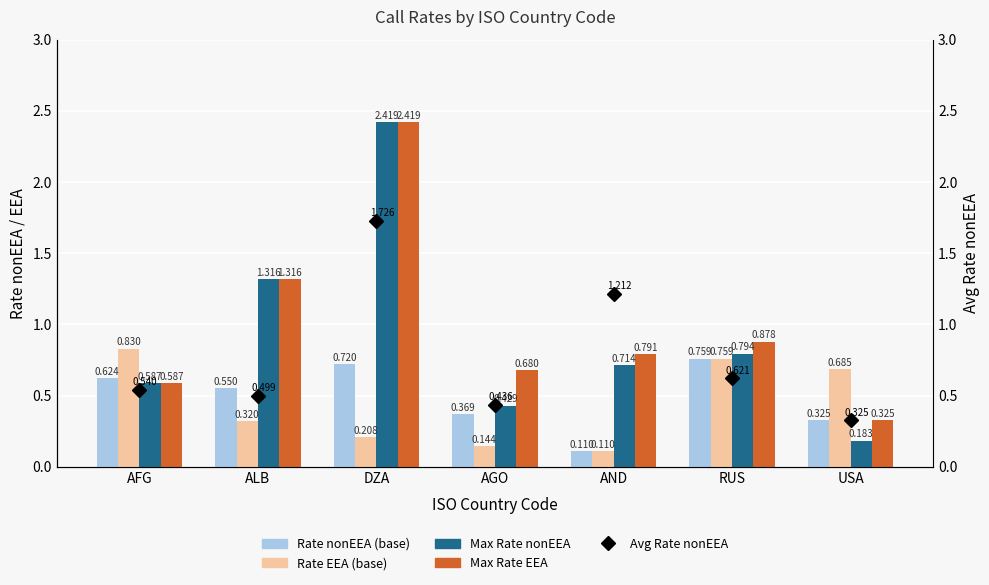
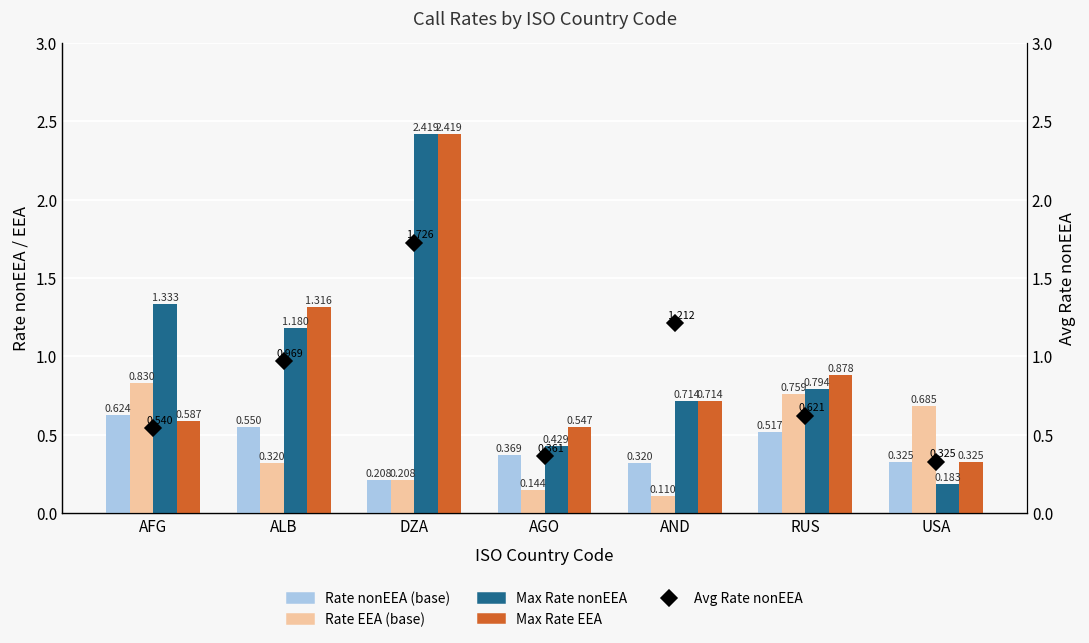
Max Rate nonEEA, AFG: 0.587 -> 1.333
Max Rate nonEEA, ALB: 1.316 -> 1.180
Rate nonEEA (base), DZA: 0.720 -> 0.208
Max Rate EEA, AGO: 0.680 -> 0.547
Rate nonEEA (base), AND: 0.110 -> 0.320
Max Rate EEA, AND: 0.791 -> 0.714
Rate nonEEA (base), RUS: 0.759 -> 0.517
Avg Rate nonEEA, ALB: 0.499 -> 0.969
Avg Rate nonEEA, AGO: 0.436 -> 0.361
